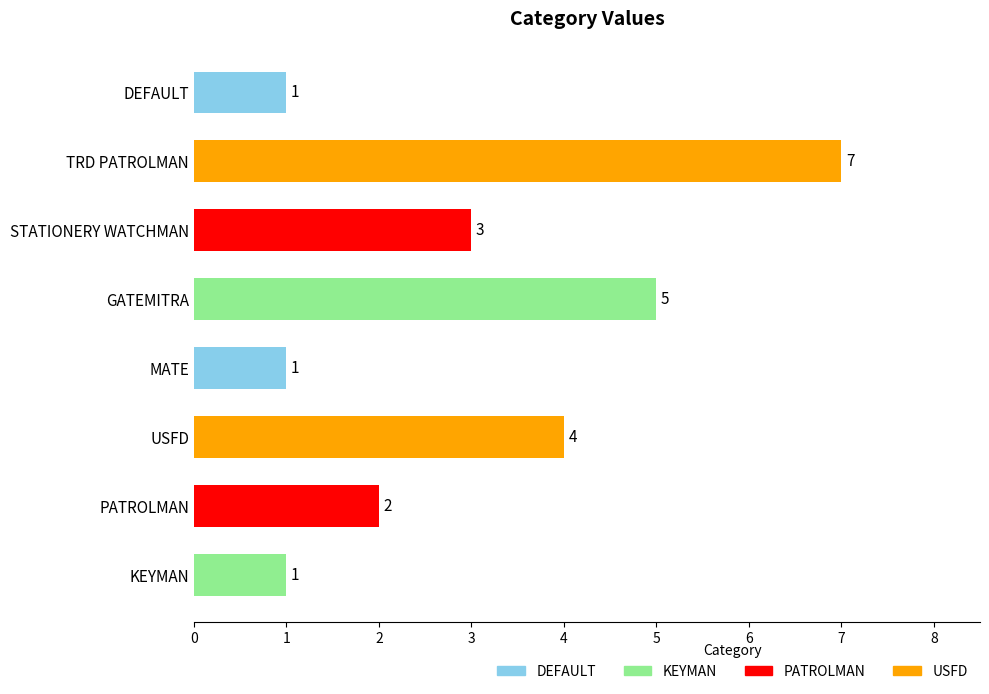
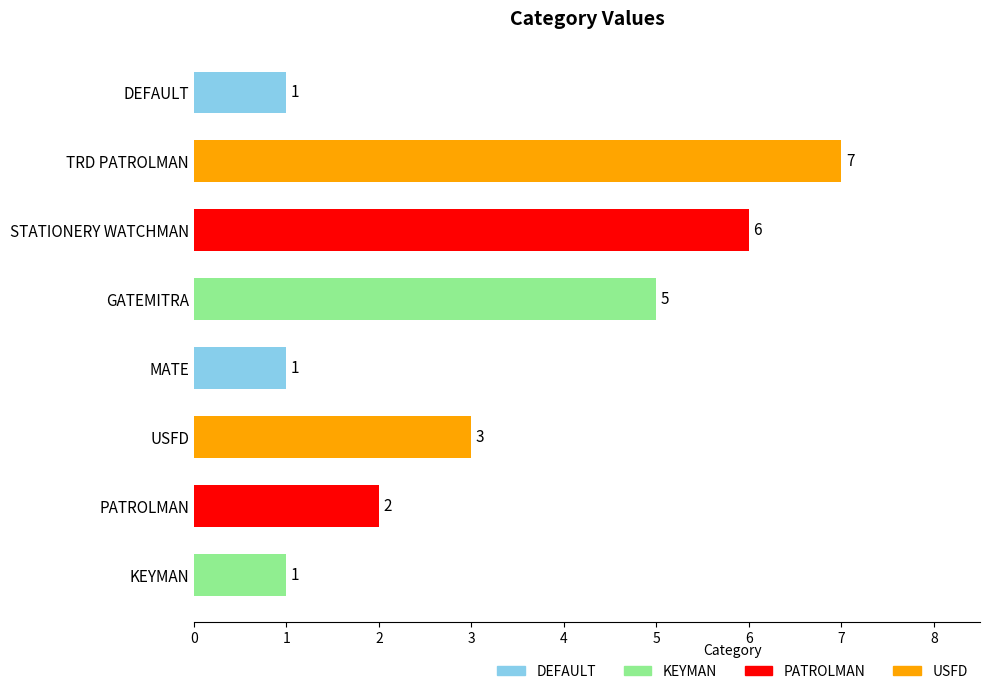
STATIONERY WATCHMAN: 3 -> 6
USFD: 4 -> 3
